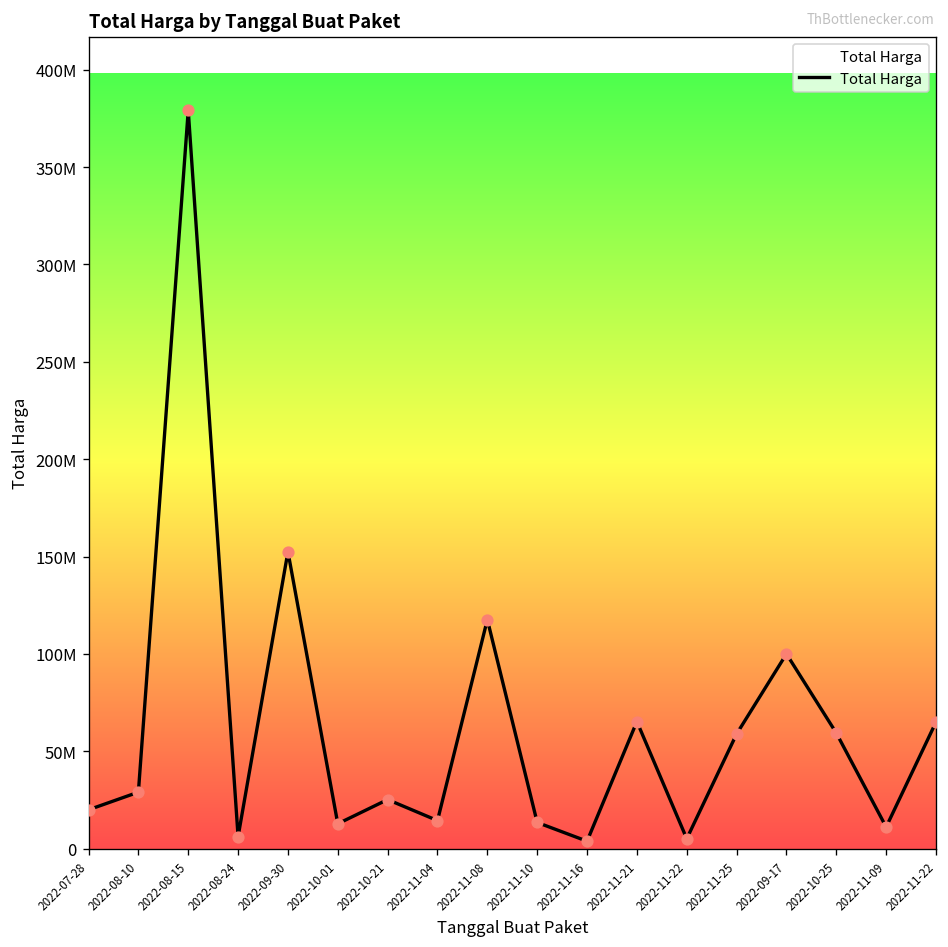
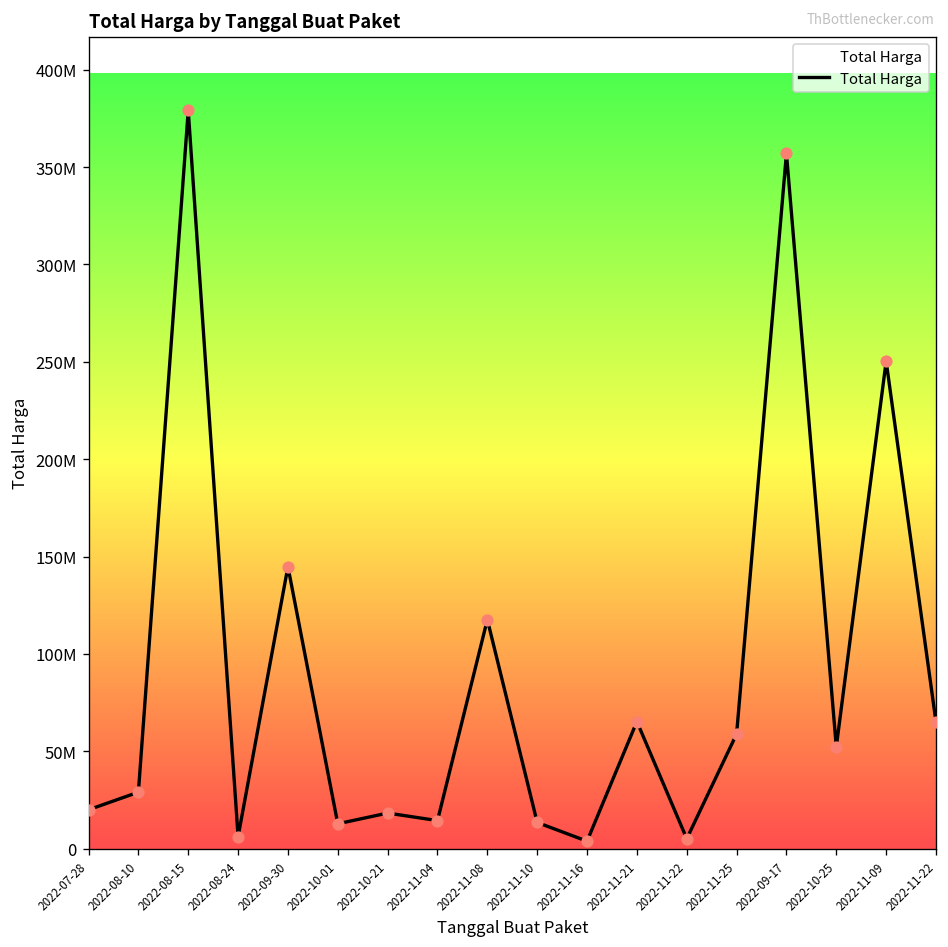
2022-09-30: 152000000 -> 145000000
2022-10-21: 25000000 -> 18000000
2022-09-17: 100000000 -> 357000000
2022-10-25: 59000000 -> 52000000
2022-11-09: 11000000 -> 250000000
